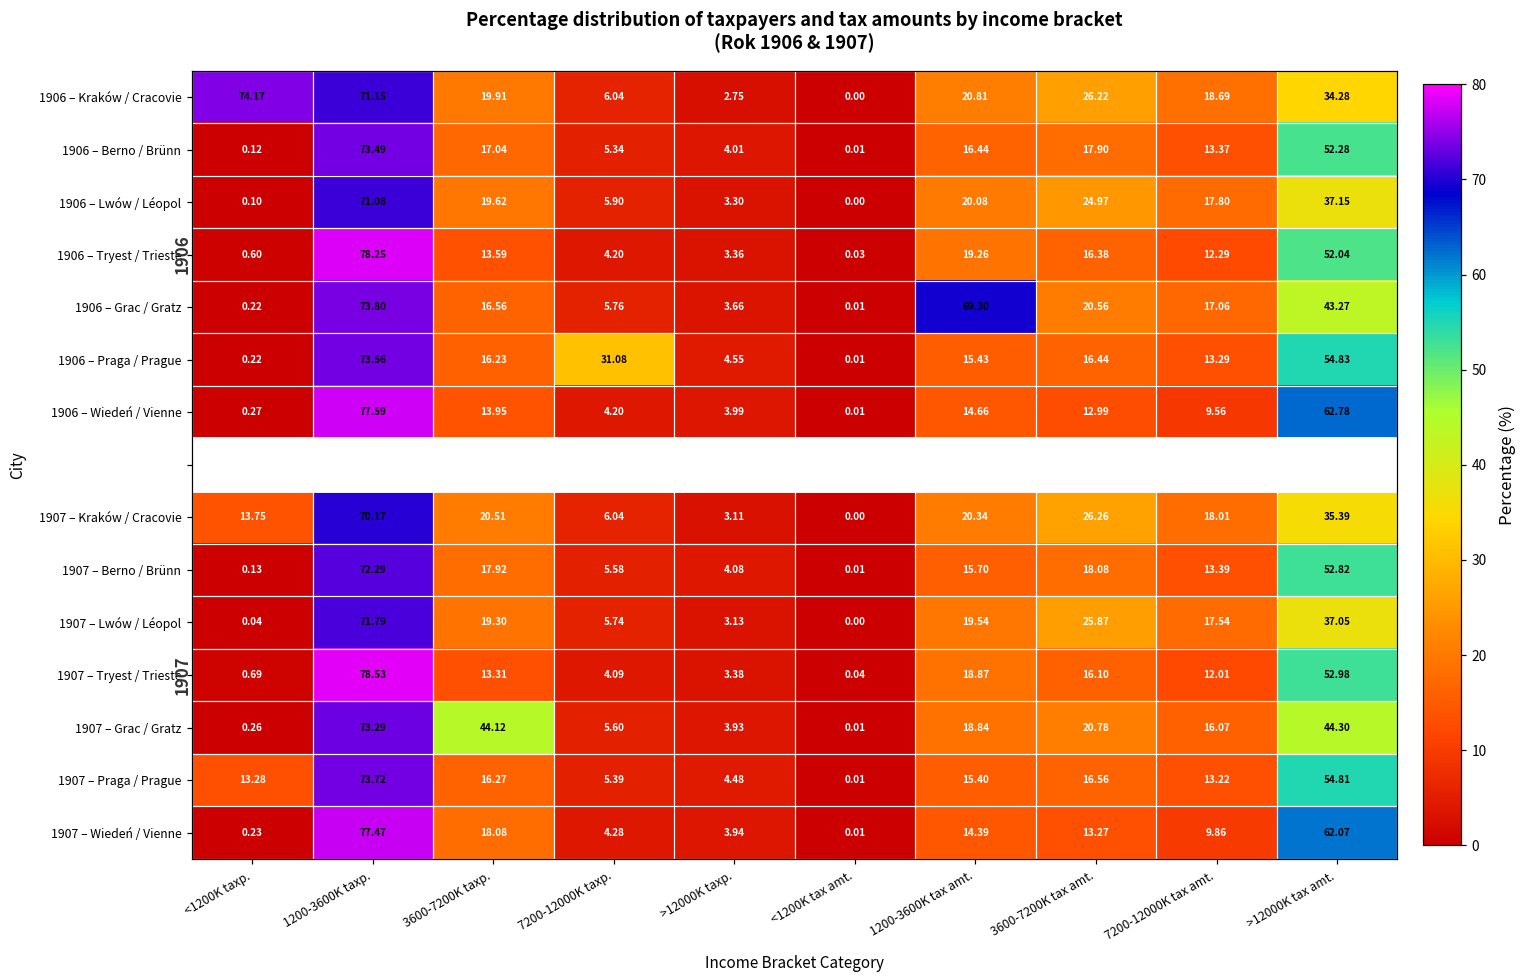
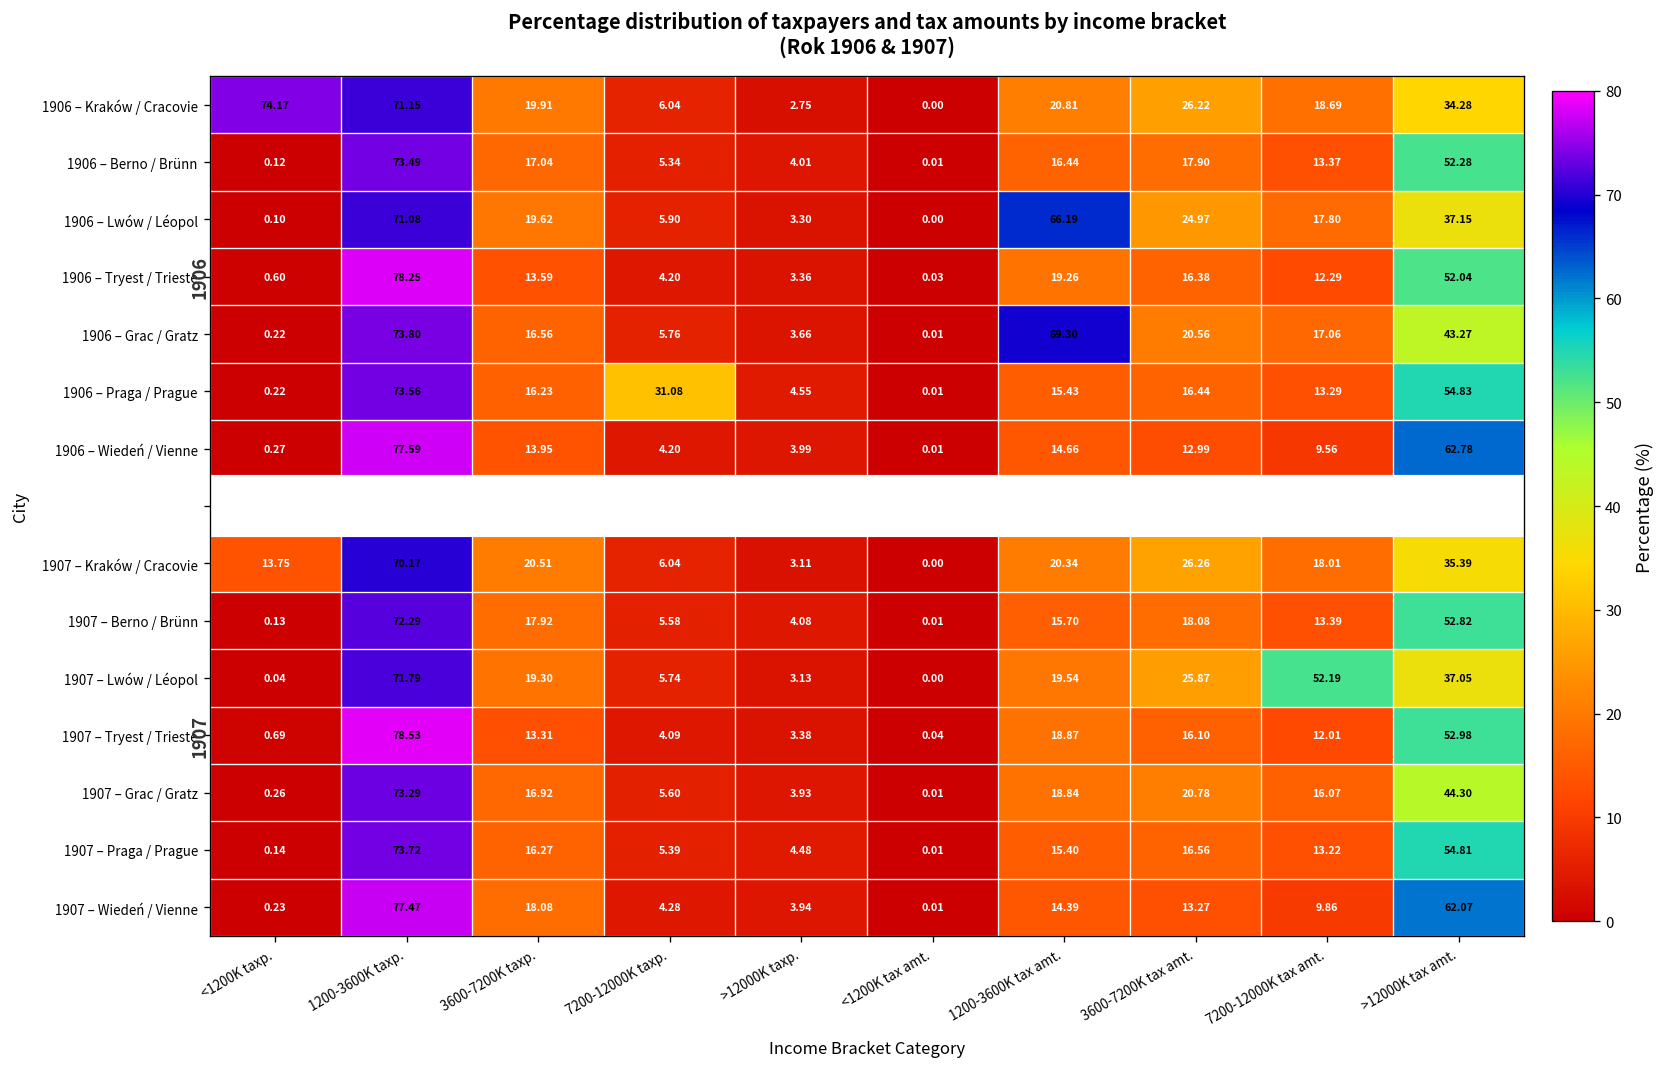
1906 – Lwów / Léopol, 1200-3600K tax amt.: 20.08 -> 66.19
1907 – Lwów / Léopol, 7200-12000K tax amt.: 17.54 -> 52.19
1907 – Grac / Gratz, 3600-7200K taxp.: 44.12 -> 16.92
1907 – Praga / Prague, <1200K taxp.: 13.28 -> 0.14
